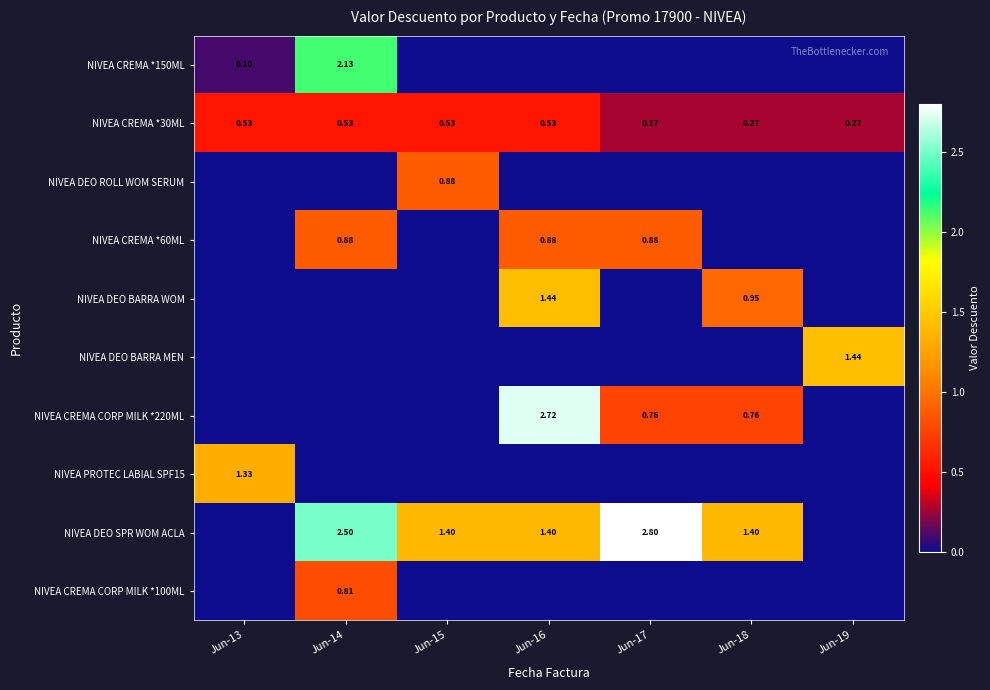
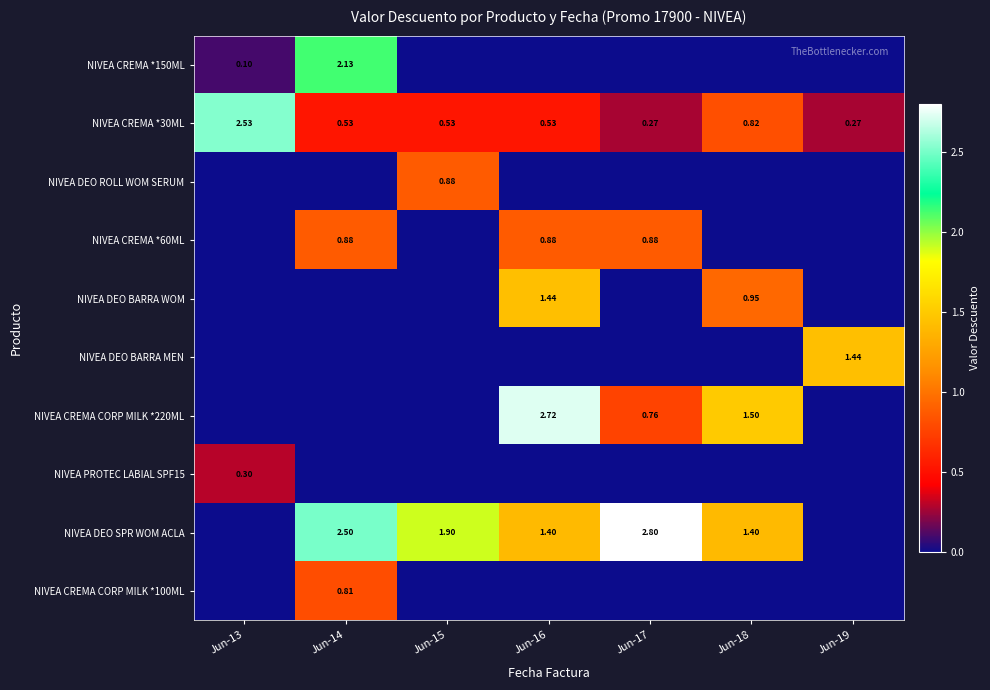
NIVEA CREMA *30ML, Jun-13: 0.53 -> 2.53
NIVEA CREMA *30ML, Jun-18: 0.27 -> 0.82
NIVEA CREMA CORP MILK *220ML, Jun-18: 0.76 -> 1.50
NIVEA PROTEC LABIAL SPF15, Jun-13: 1.33 -> 0.30
NIVEA DEO SPR WOM ACLA, Jun-15: 1.40 -> 1.90
